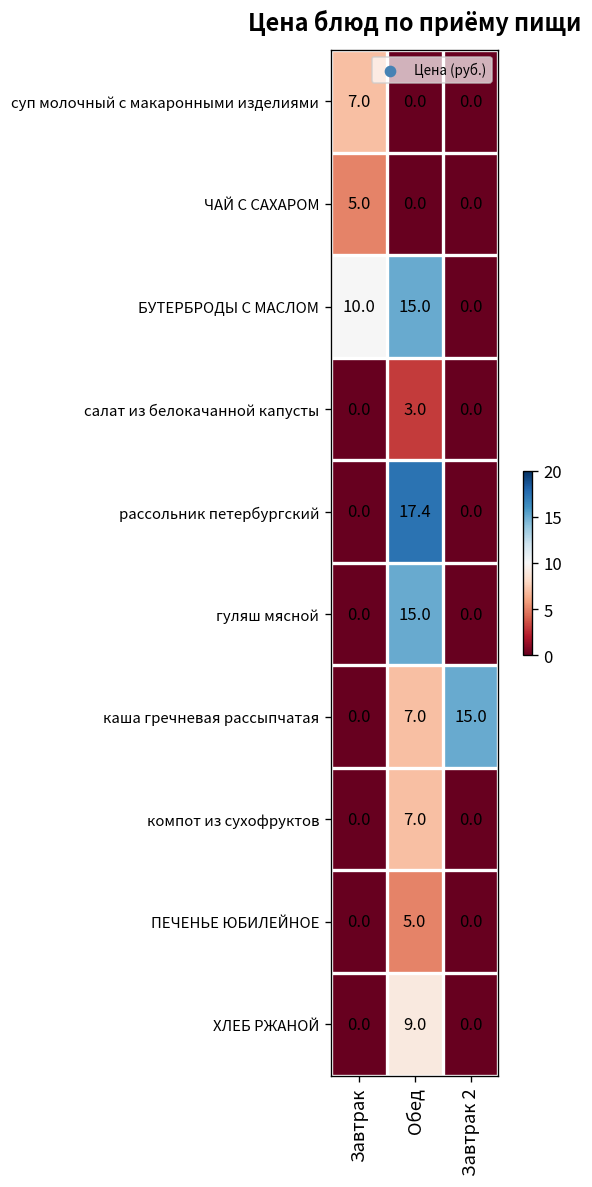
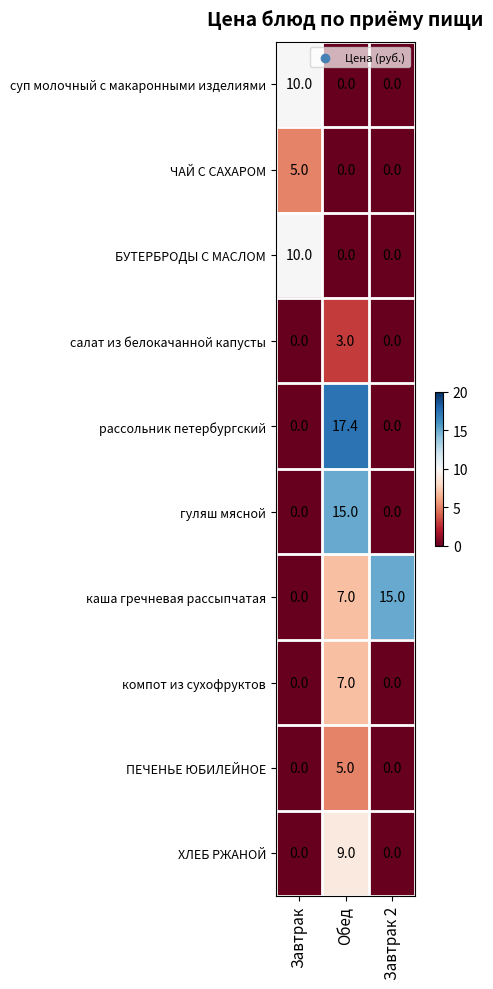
суп молочный с макаронными изделиями, Завтрак: 7.0 -> 10.0
БУТЕРБРОДЫ С МАСЛОМ, Обед: 15.0 -> 0.0
